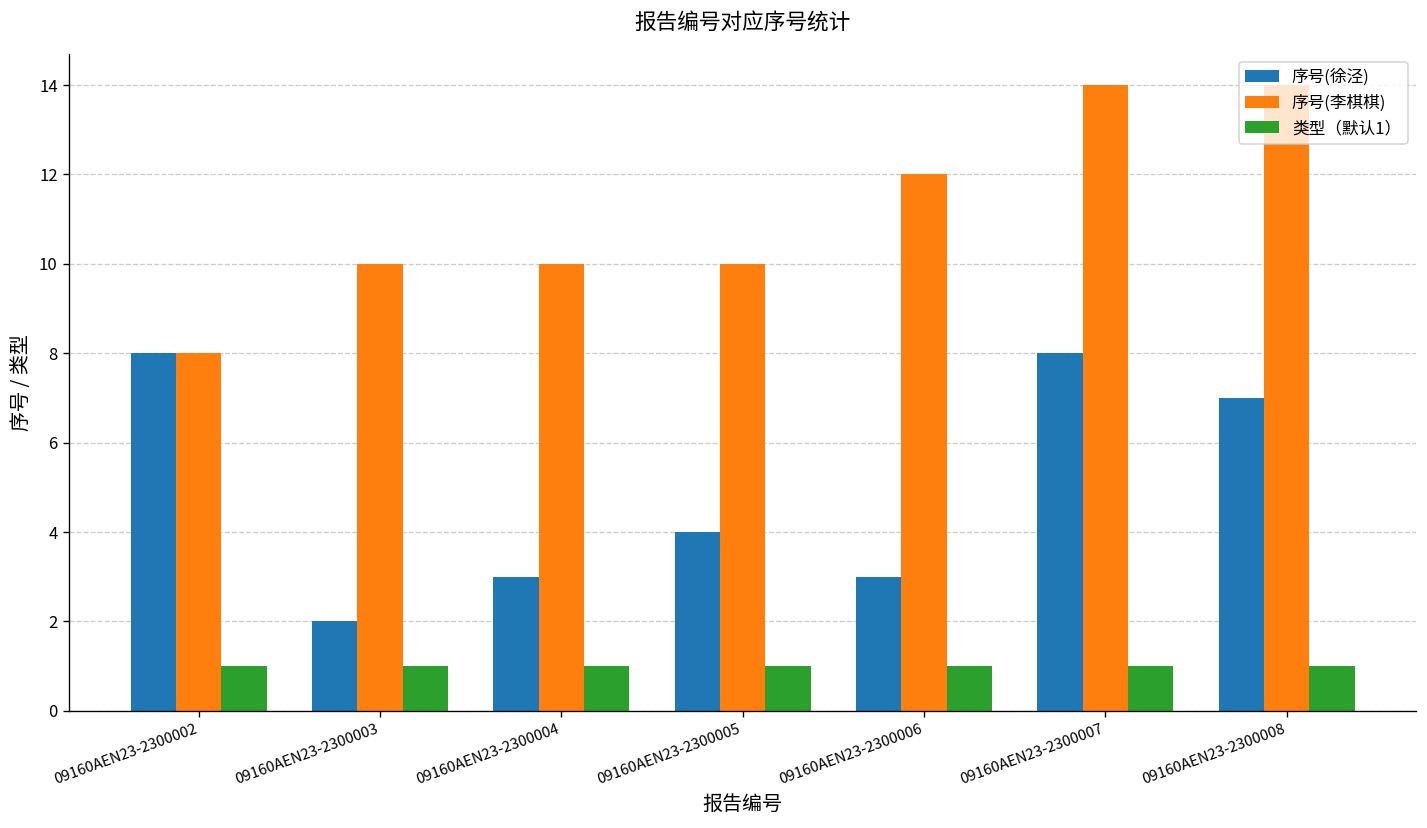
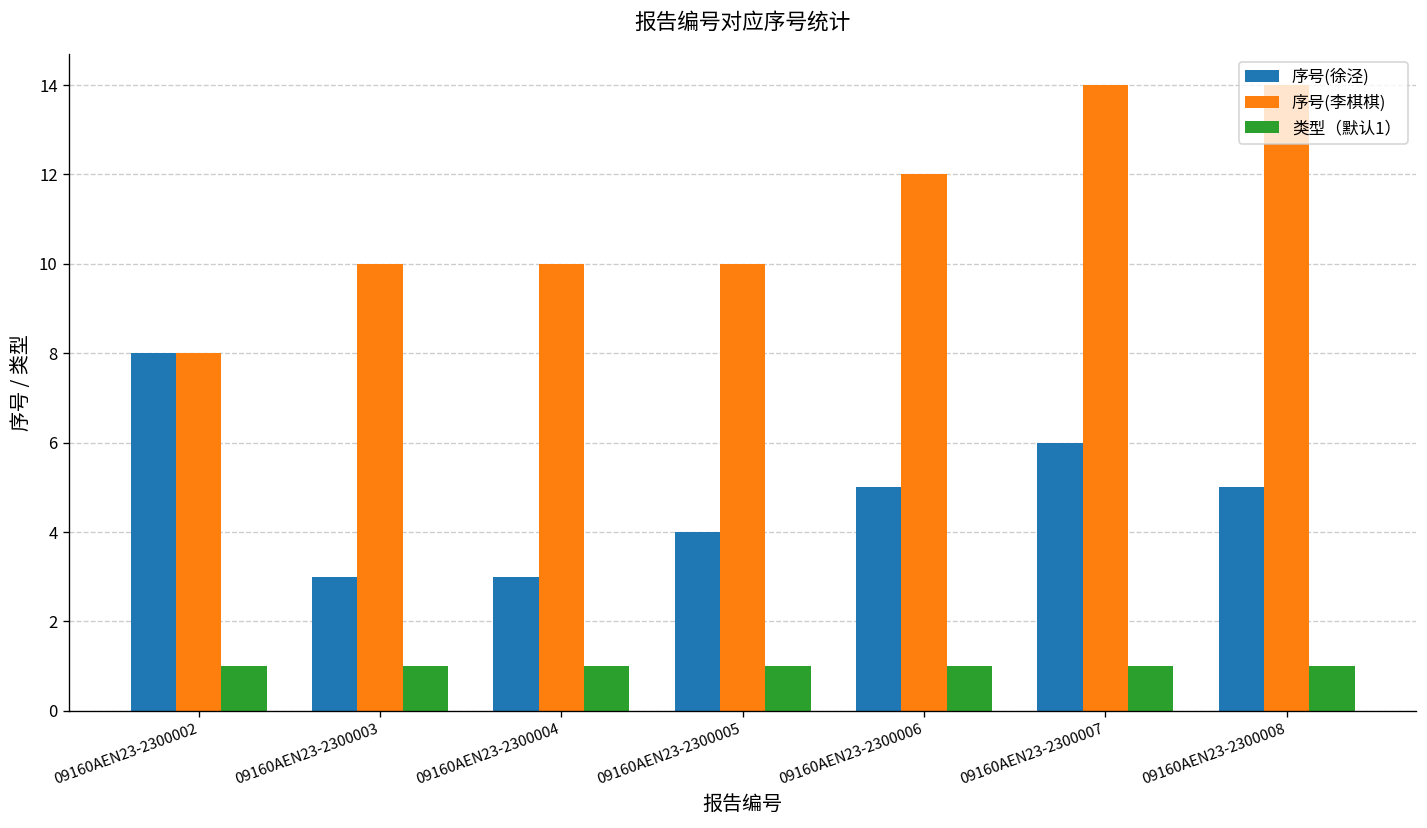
序号(徐泾), 09160AEN23-2300003: 2 -> 3
序号(徐泾), 09160AEN23-2300006: 3 -> 5
序号(徐泾), 09160AEN23-2300007: 8 -> 6
序号(徐泾), 09160AEN23-2300008: 7 -> 5
